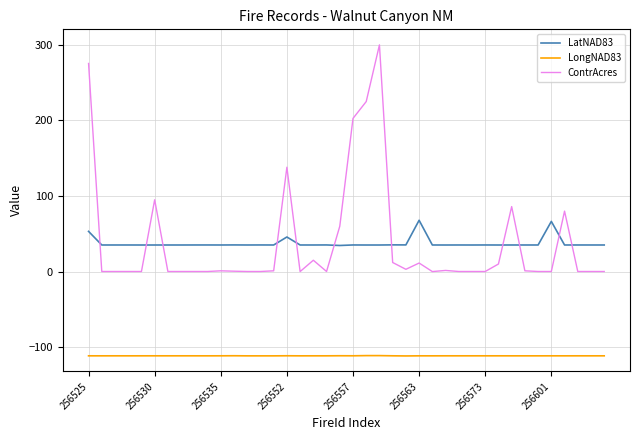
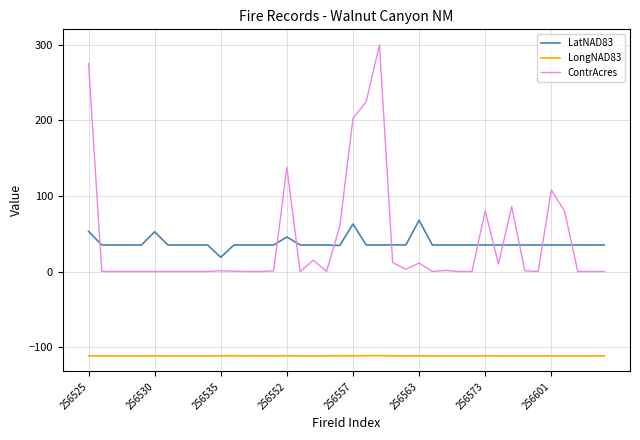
LatNAD83, 256530: 40 -> 50
ContrAcres, 256530: 100 -> 0
LatNAD83, 256535: 40 -> 20
LatNAD83, 256557: 40 -> 60
ContrAcres, 256573: 0 -> 80
LatNAD83, 256601: 70 -> 40
ContrAcres, 256601: 0 -> 110
